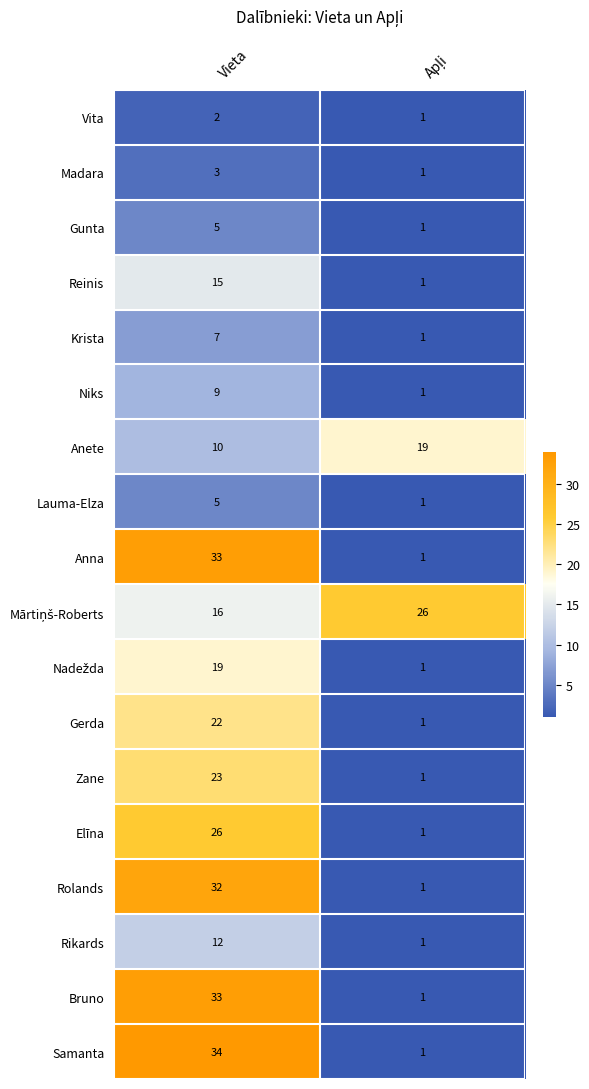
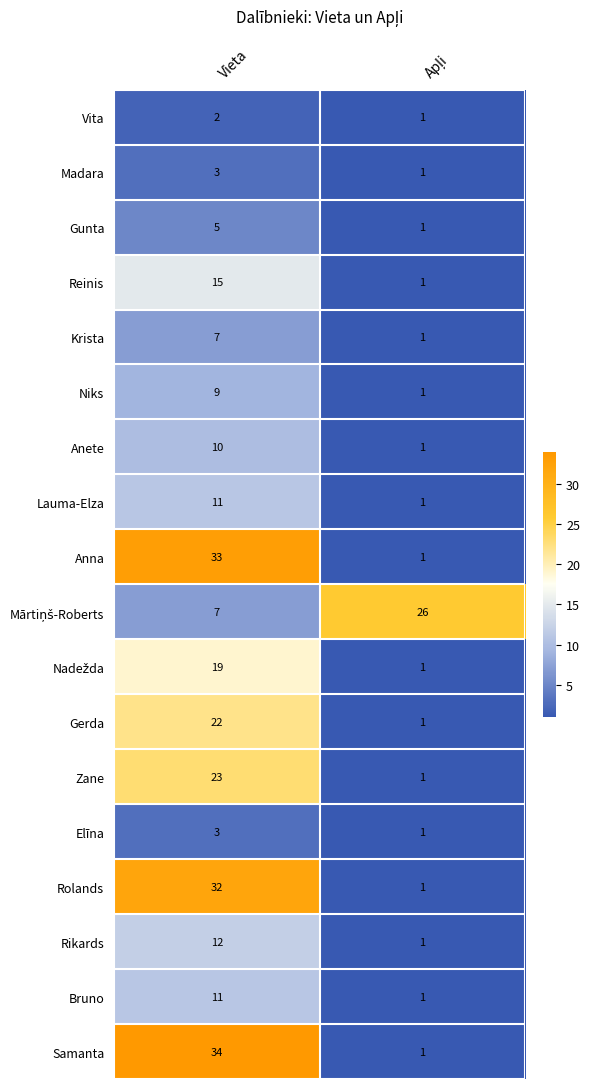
Anete, Apļi: 19 -> 1
Lauma-Elza, Vieta: 5 -> 11
Mārtiņš-Roberts, Vieta: 16 -> 7
Elīna, Vieta: 26 -> 3
Bruno, Vieta: 33 -> 11
